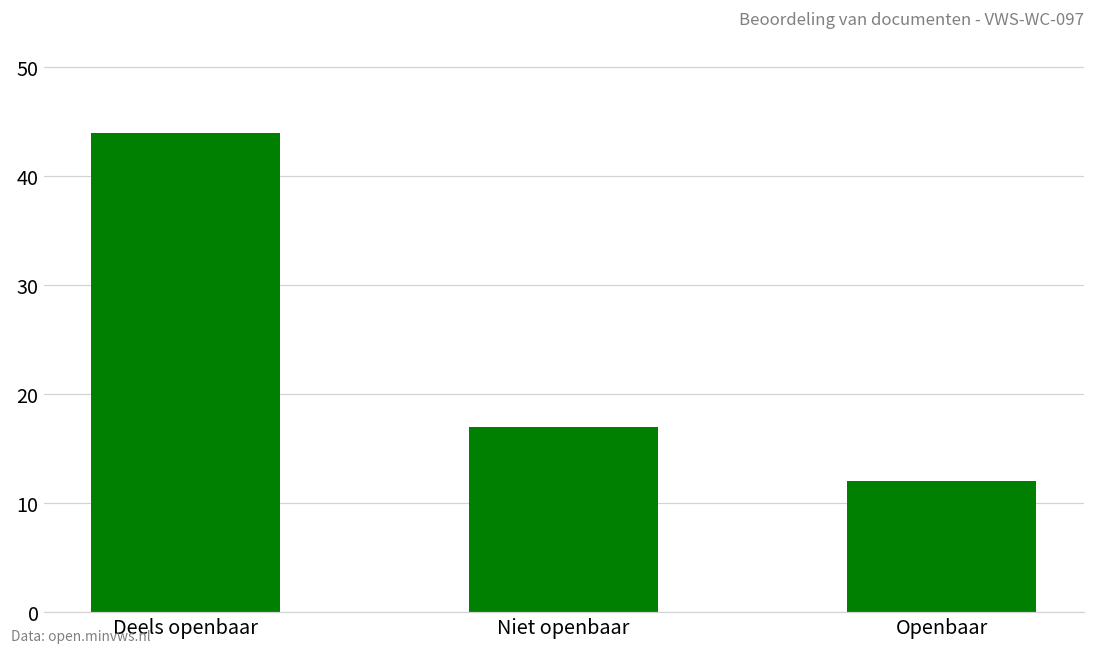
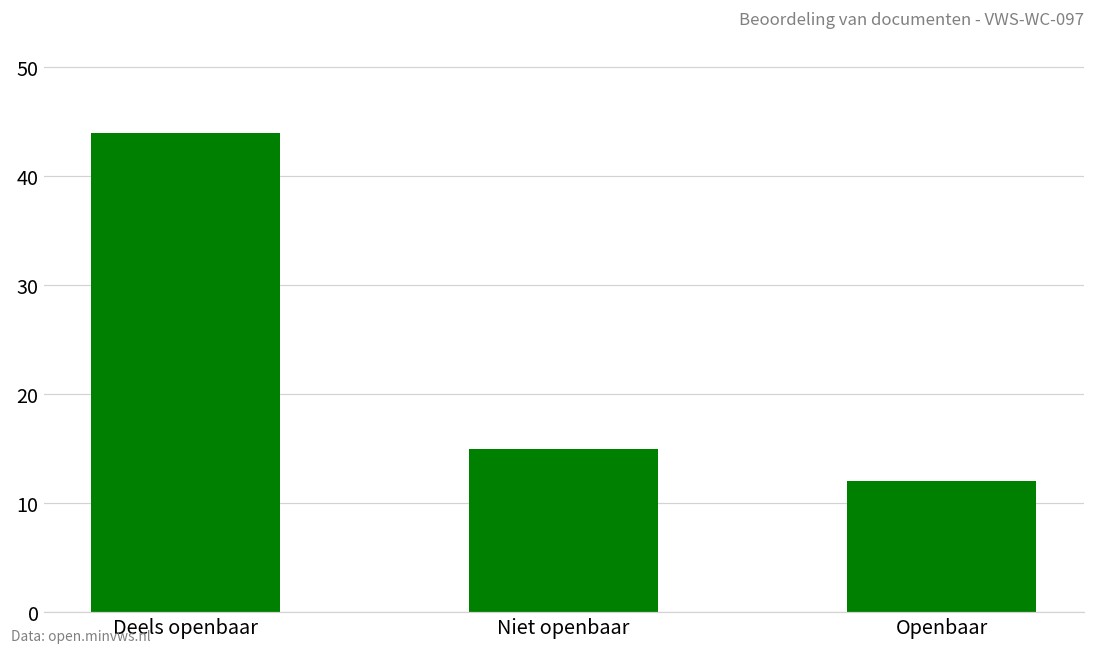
Niet openbaar: 17 -> 15
